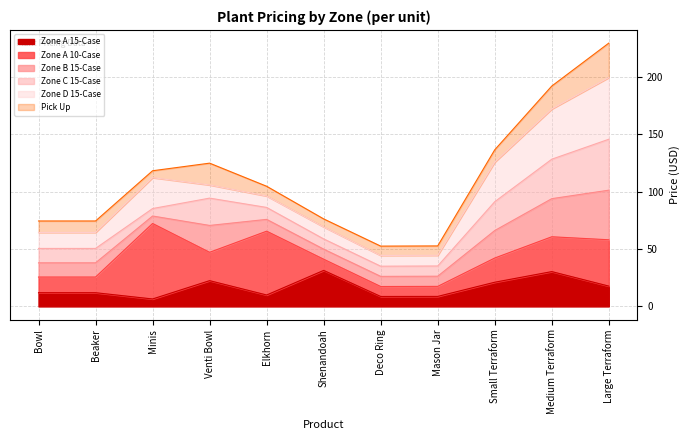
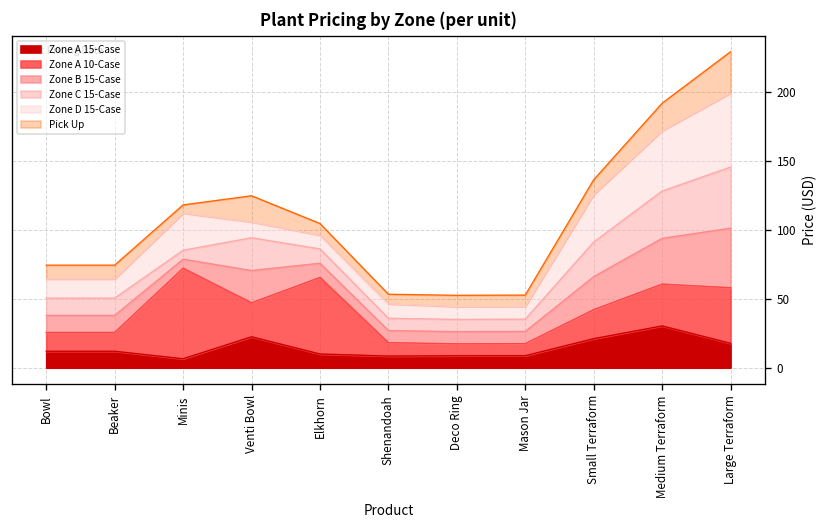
Zone A 15-Case, Shenandoah: 31 -> 8
